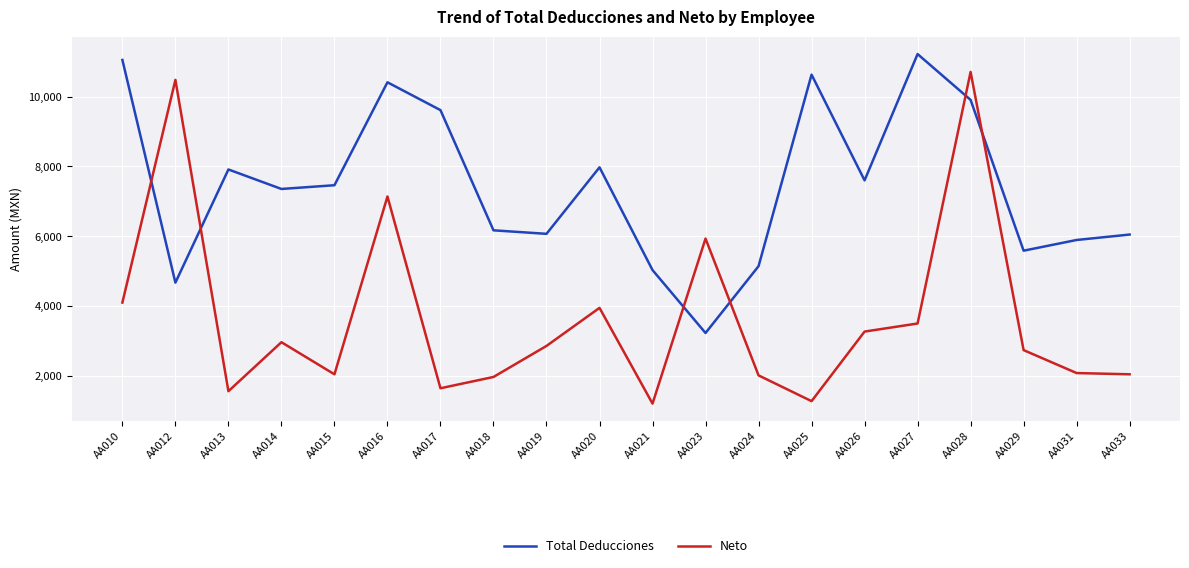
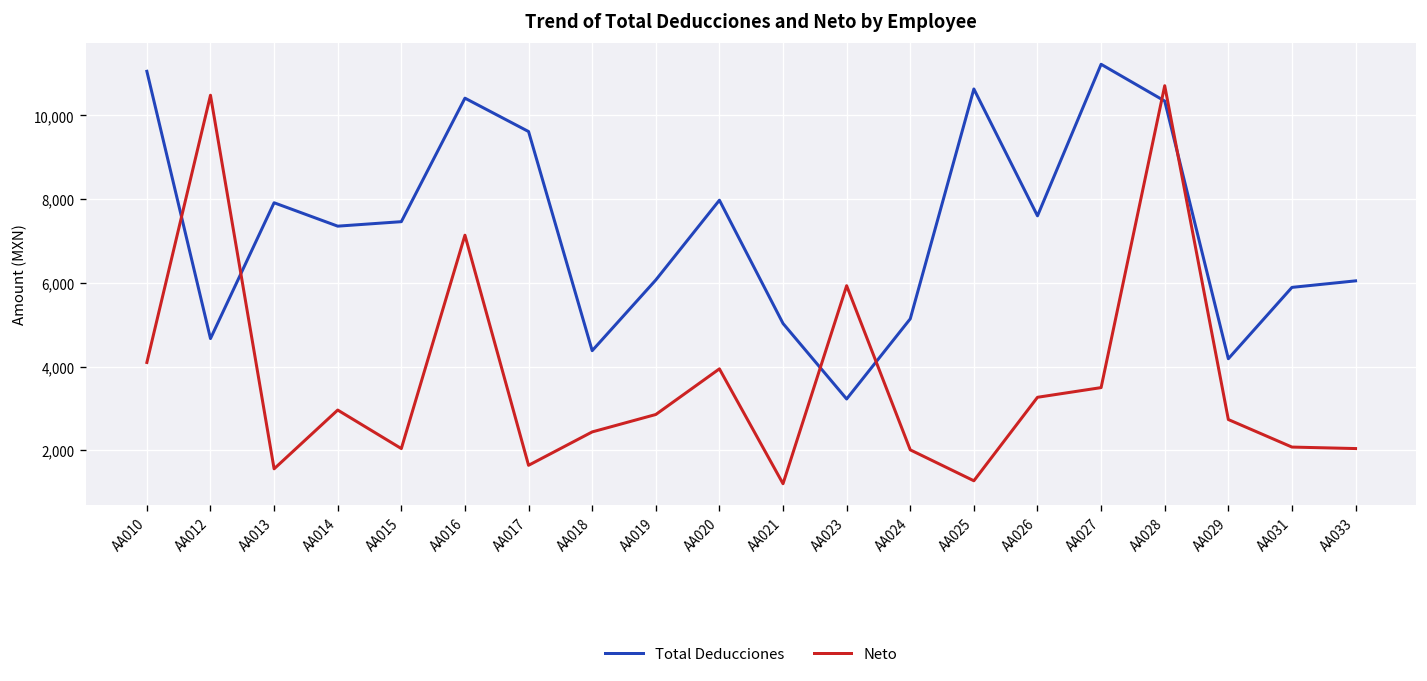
Total Deducciones, AA018: 6,200 -> 4,400
Neto, AA018: 2,000 -> 2,400
Total Deducciones, AA028: 9,900 -> 10,300
Total Deducciones, AA029: 5,600 -> 4,200
